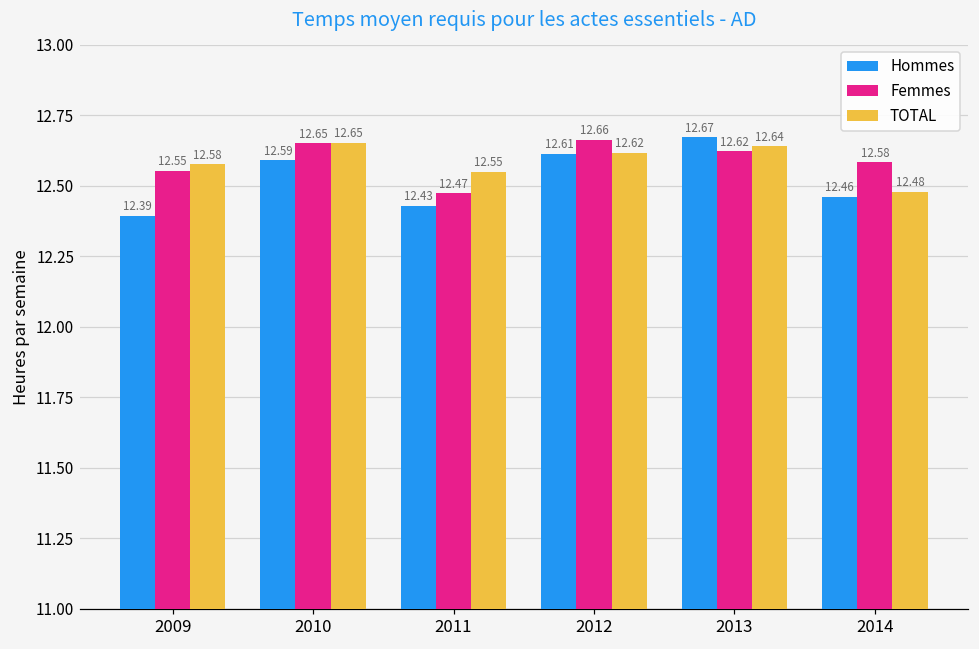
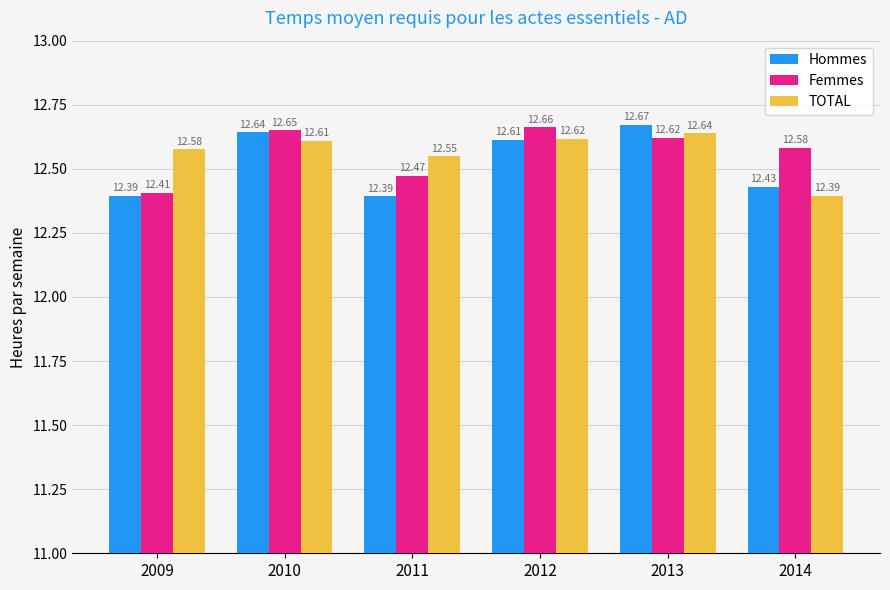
Femmes, 2009: 12.55 -> 12.41
Hommes, 2010: 12.59 -> 12.64
TOTAL, 2010: 12.65 -> 12.61
Hommes, 2011: 12.43 -> 12.39
Hommes, 2014: 12.46 -> 12.43
TOTAL, 2014: 12.48 -> 12.39
